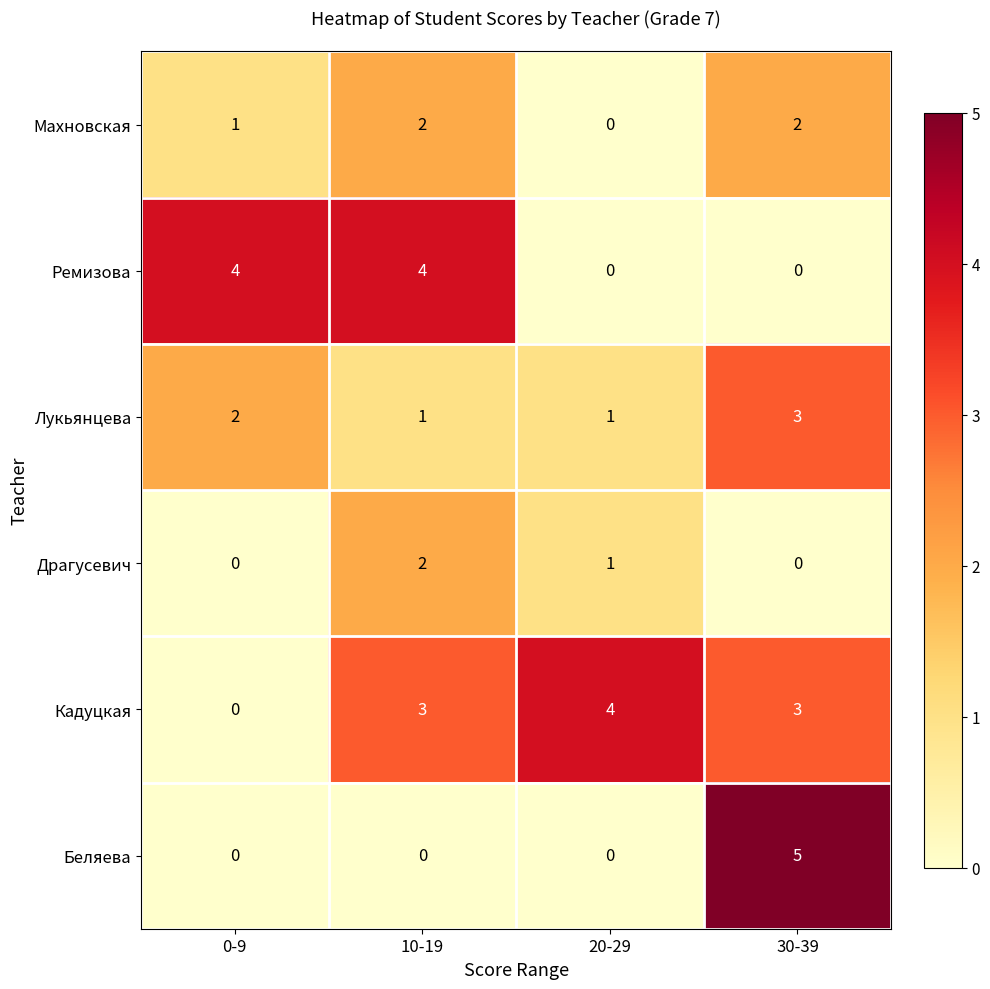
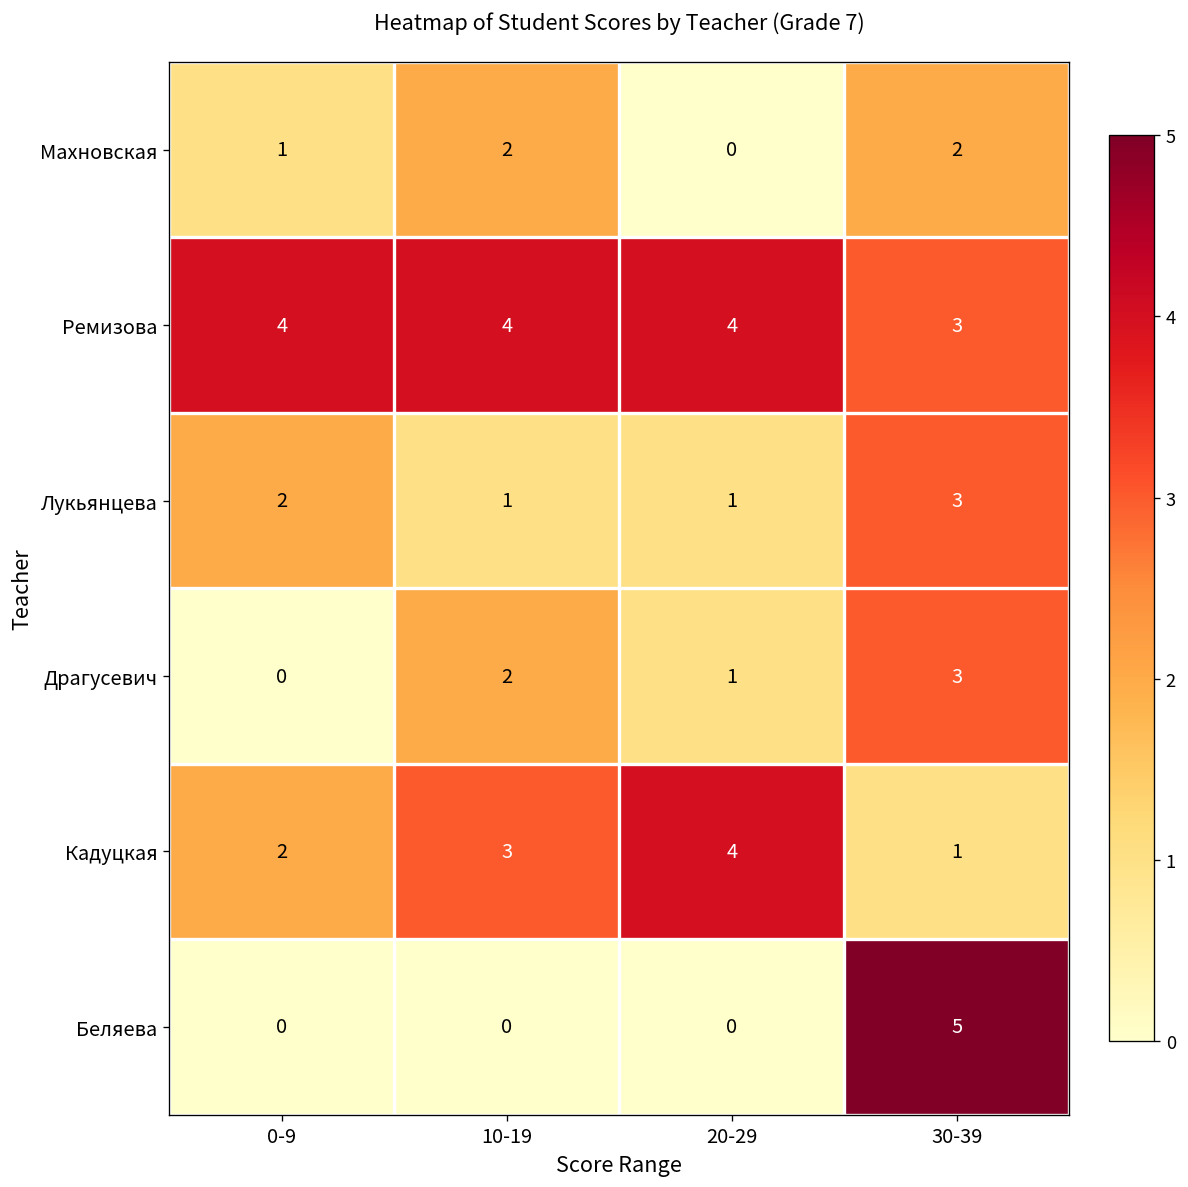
Ремизова, 20-29: 0 -> 4
Ремизова, 30-39: 0 -> 3
Драгусевич, 30-39: 0 -> 3
Кадуцкая, 0-9: 0 -> 2
Кадуцкая, 30-39: 3 -> 1
